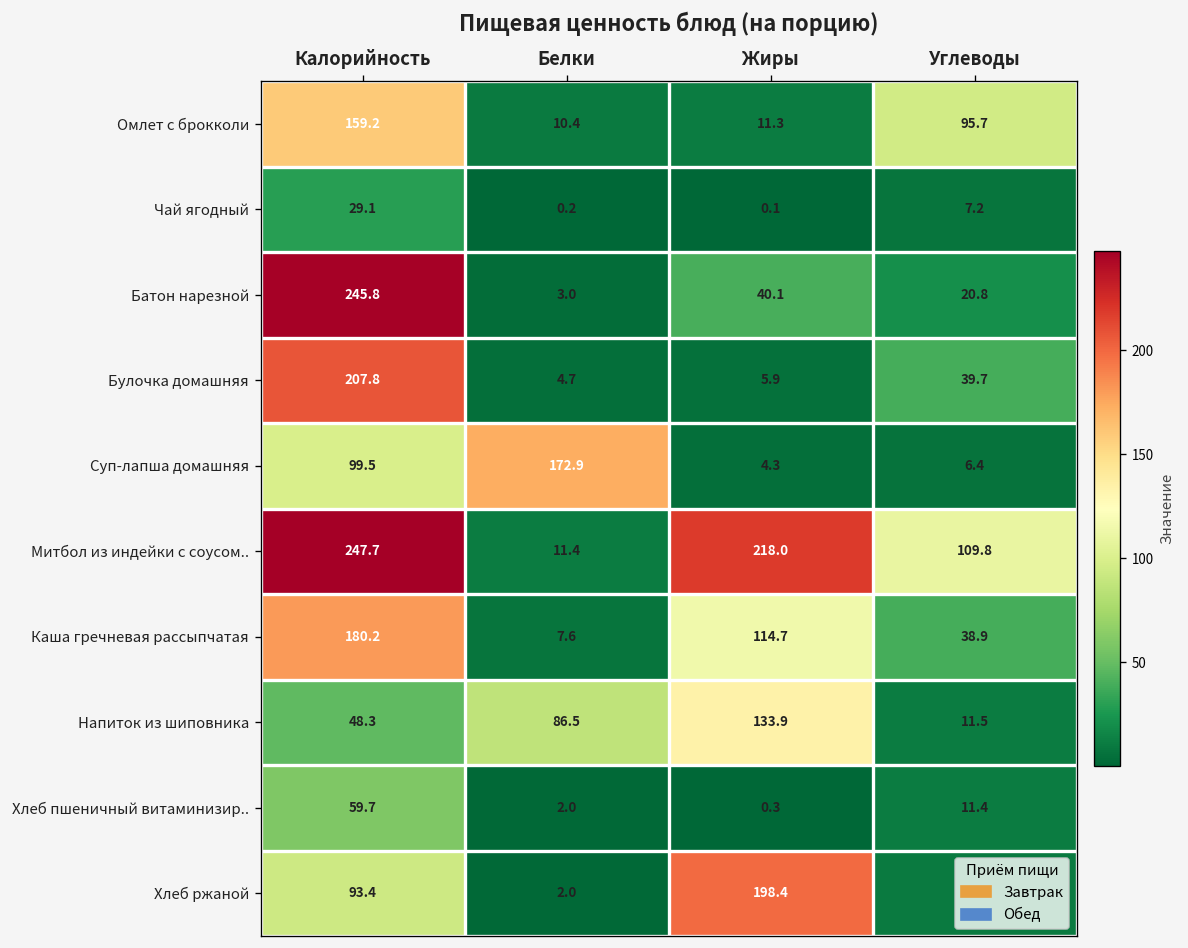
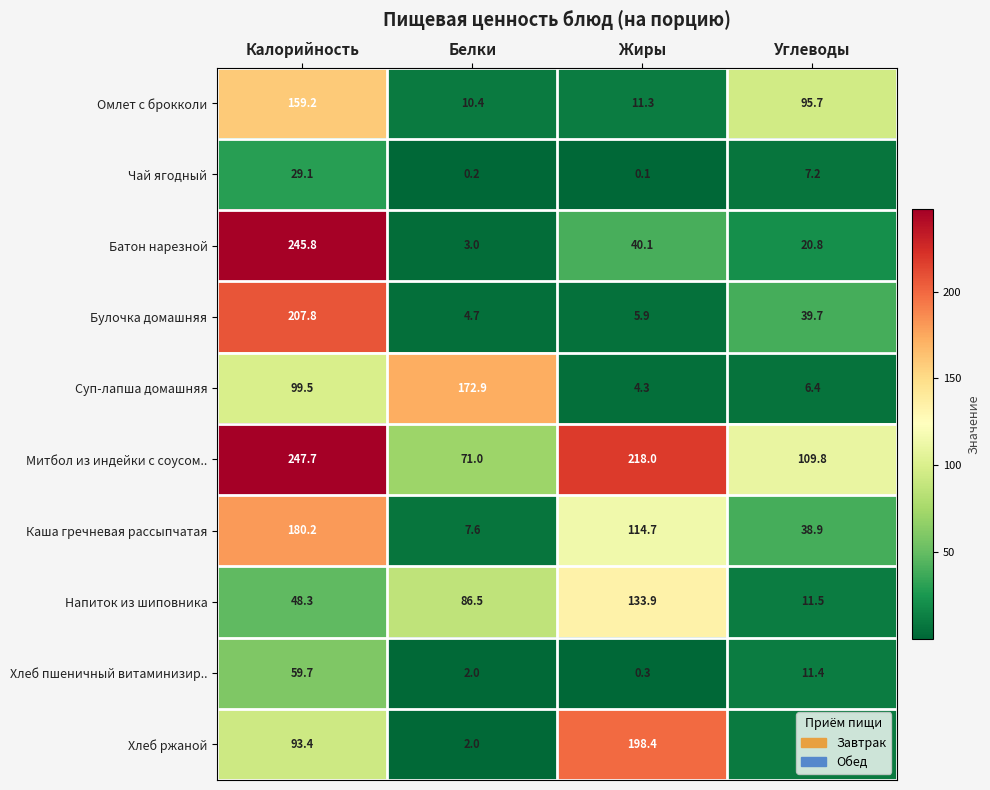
Митбол из индейки с соусом.., Белки: 11.4 -> 71.0
